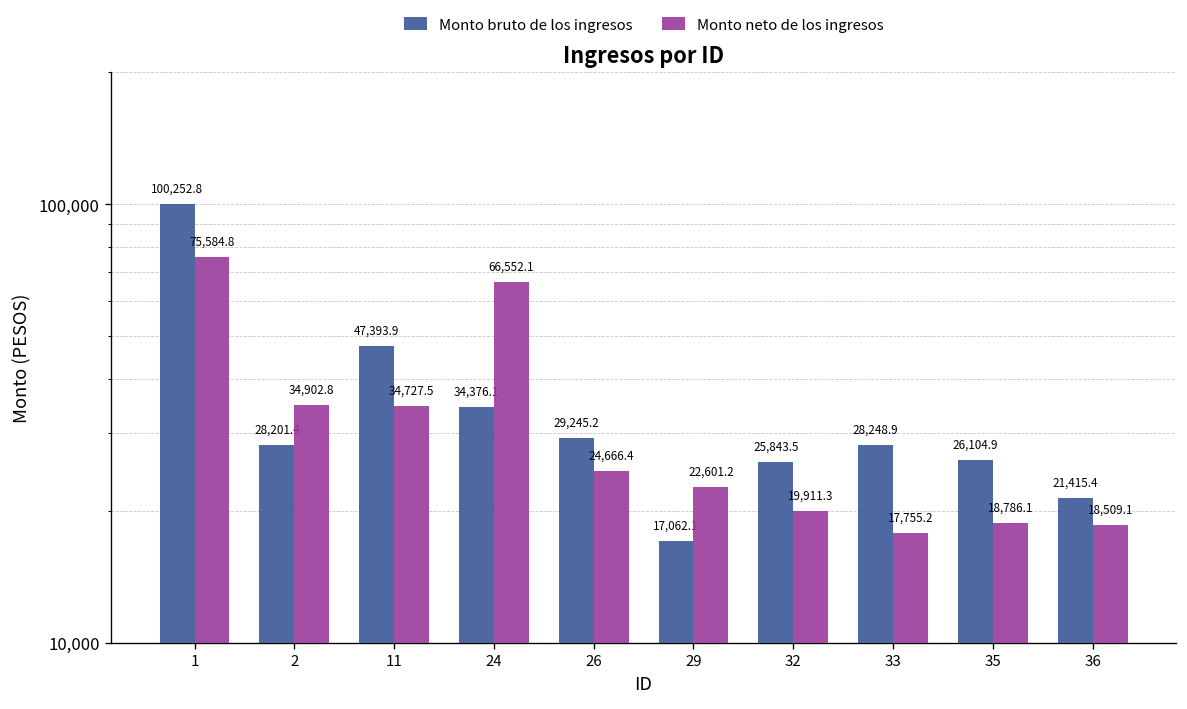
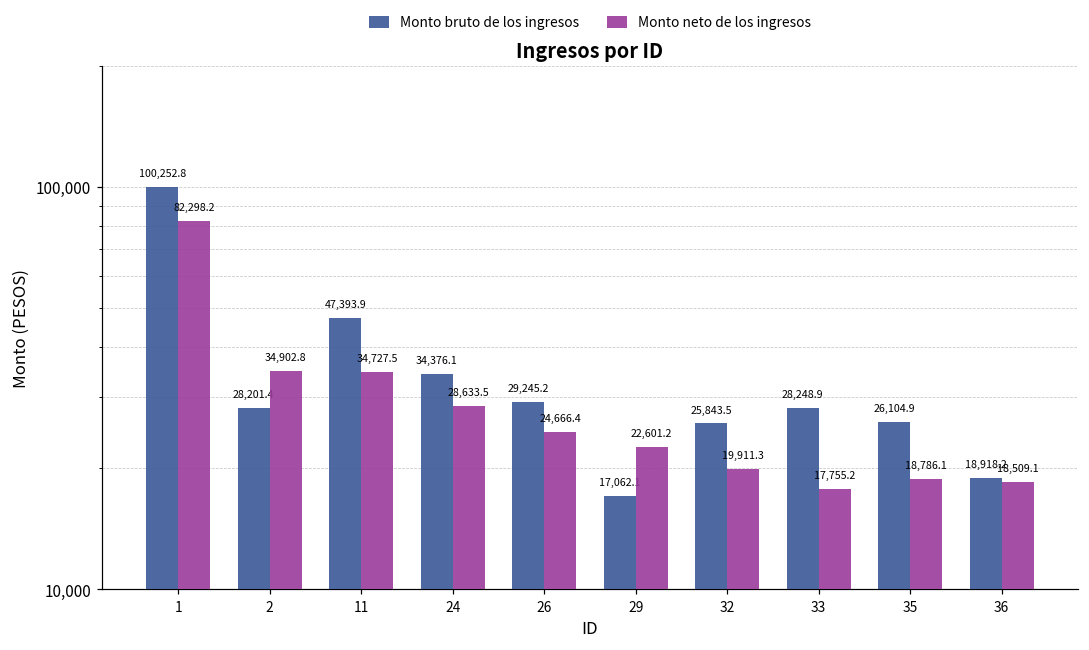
Monto neto de los ingresos, 1: 75,584.8 -> 82,298.2
Monto neto de los ingresos, 24: 66,552.1 -> 28,633.5
Monto bruto de los ingresos, 36: 21,415.4 -> 18,918.2
